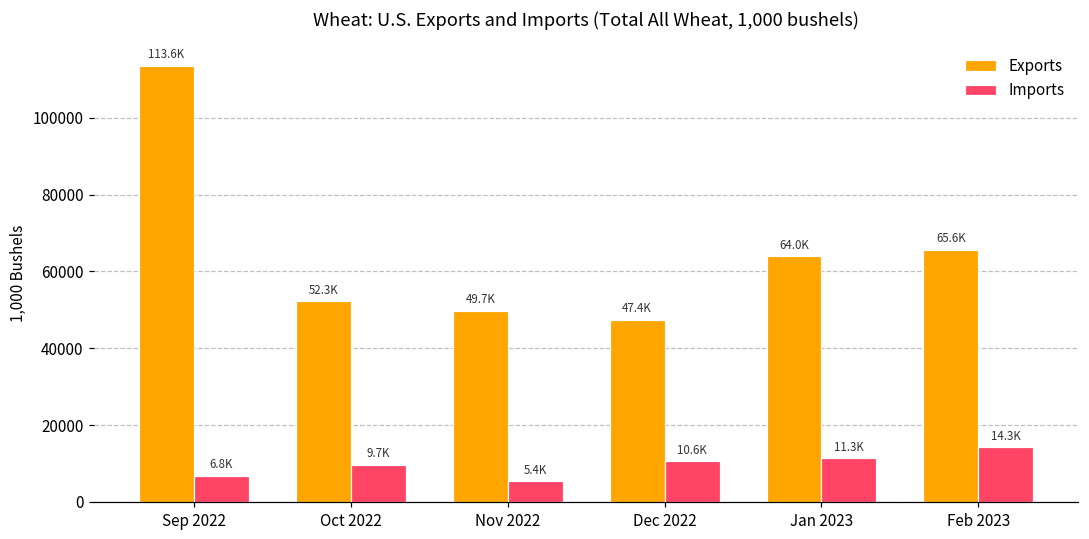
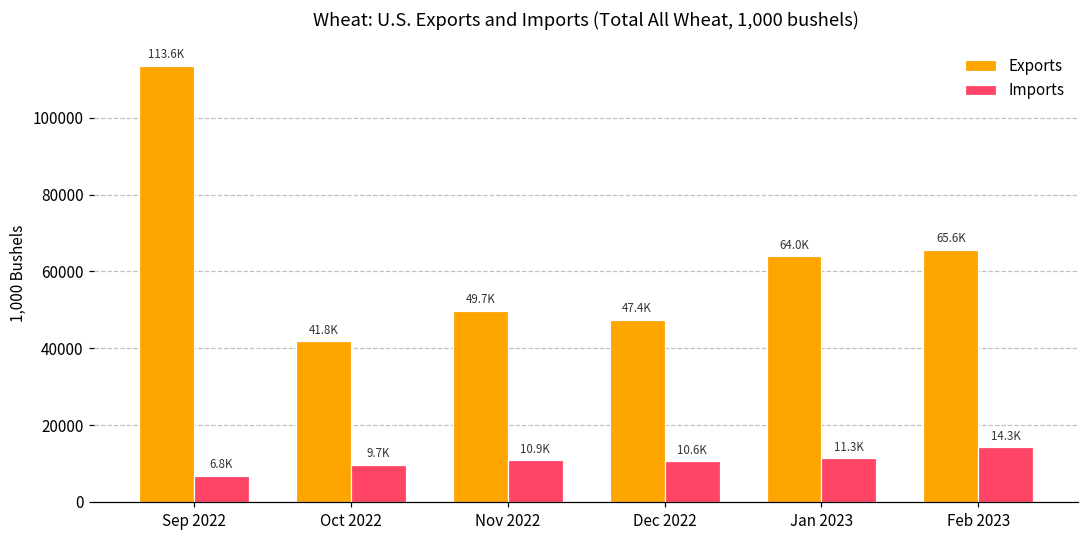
Exports, Oct 2022: 52.3K -> 41.8K
Imports, Nov 2022: 5.4K -> 10.9K
